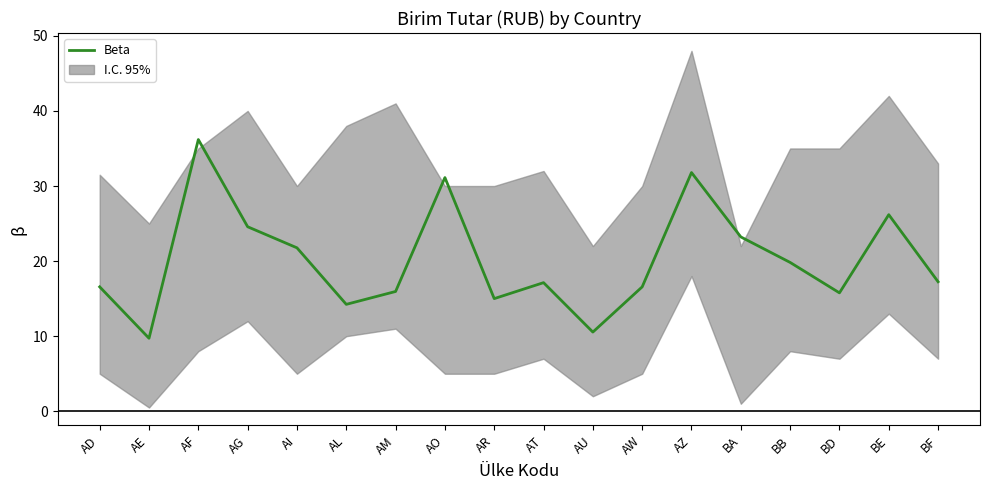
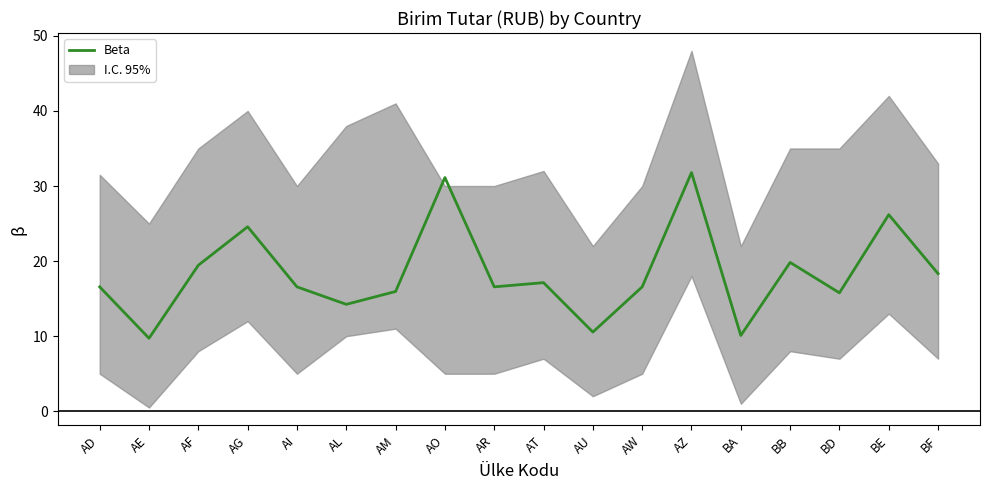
Beta, AF: 36 -> 19
Beta, AI: 22 -> 17
Beta, AR: 15 -> 17
Beta, BA: 23 -> 10
Beta, BF: 17 -> 18
